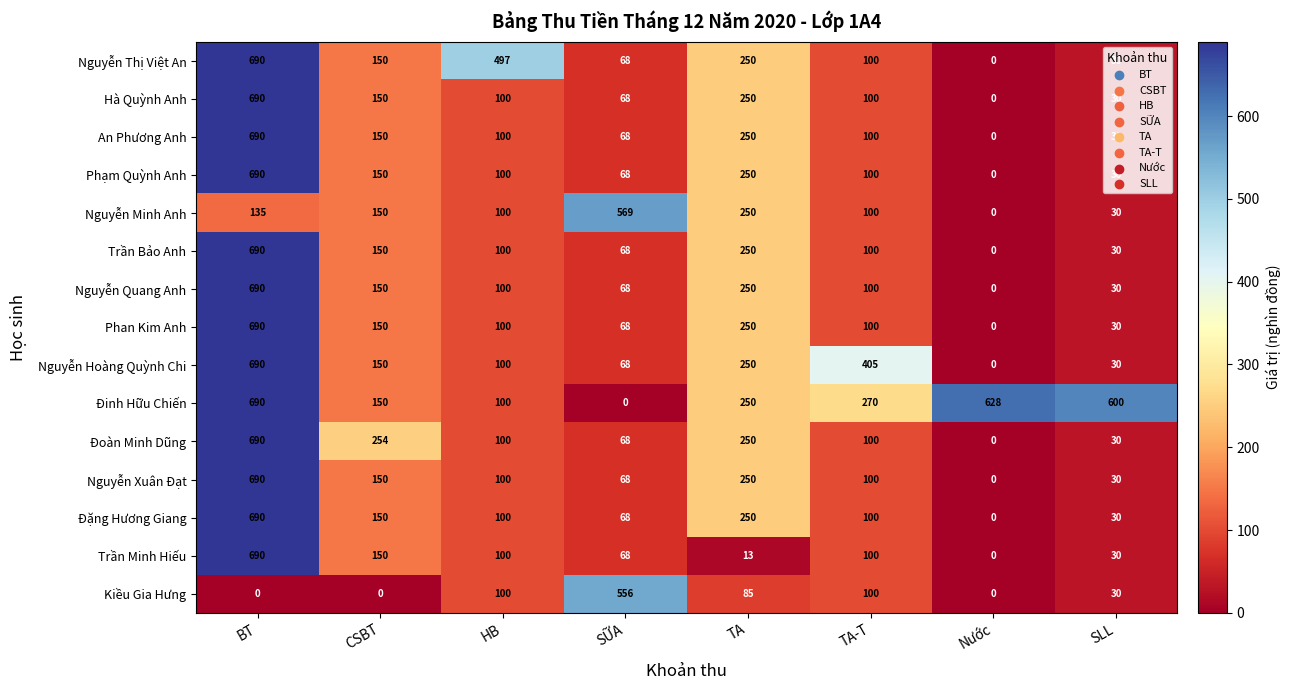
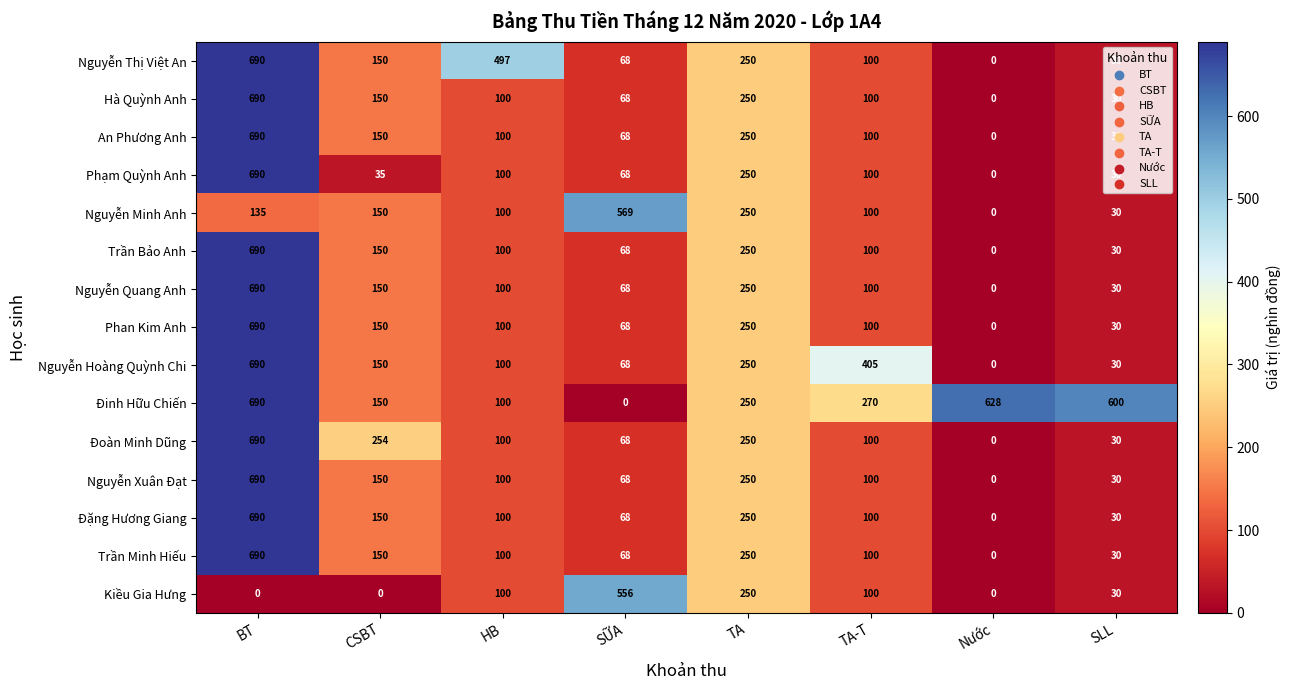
Phạm Quỳnh Anh, CSBT: 150 -> 35
Trần Minh Hiếu, TA: 13 -> 250
Kiều Gia Hưng, TA: 85 -> 250
